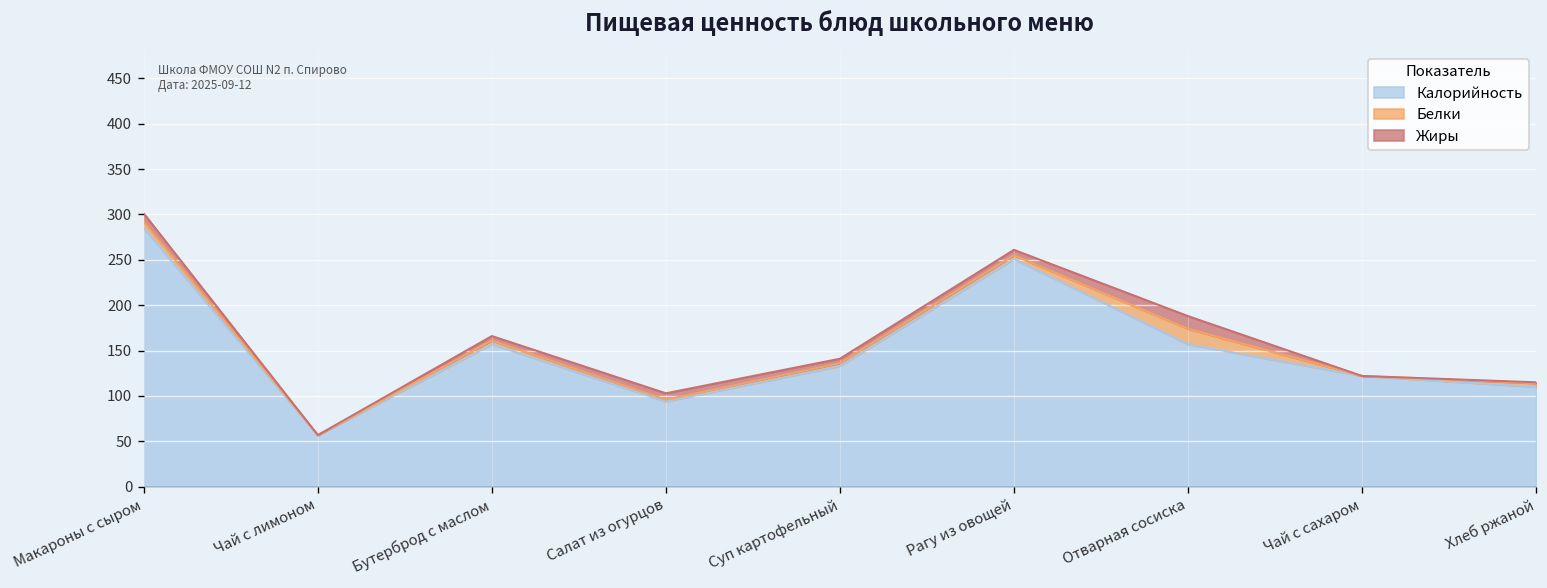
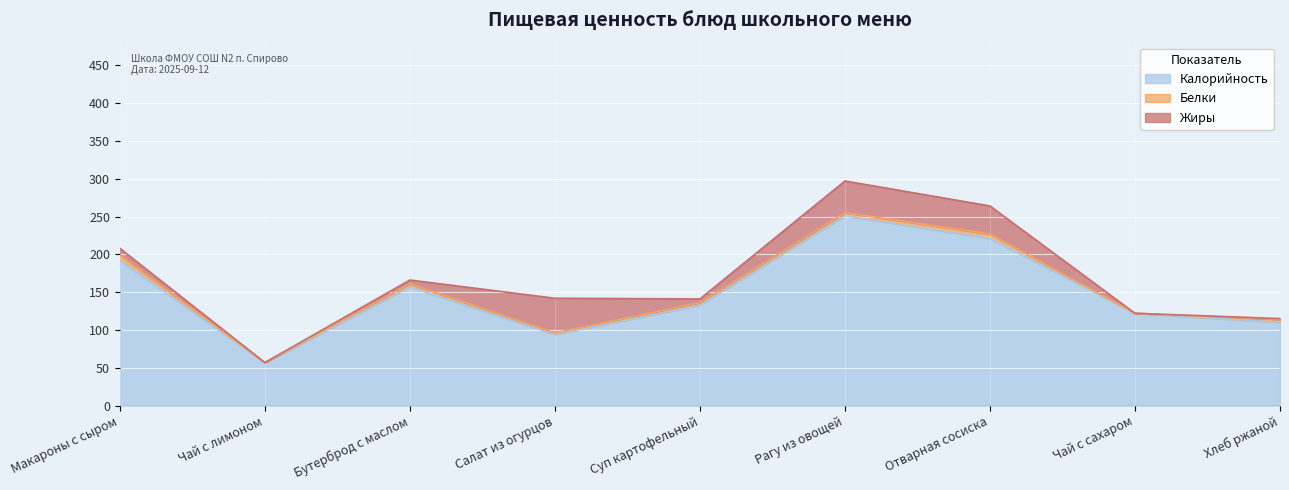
Калорийность, Макароны с сыром: 290 -> 190
Жиры, Салат из огурцов: 10 -> 50
Жиры, Рагу из овощей: 10 -> 40
Калорийность, Отварная сосиска: 160 -> 220
Белки, Отварная сосиска: 20 -> 10
Жиры, Отварная сосиска: 10 -> 40
